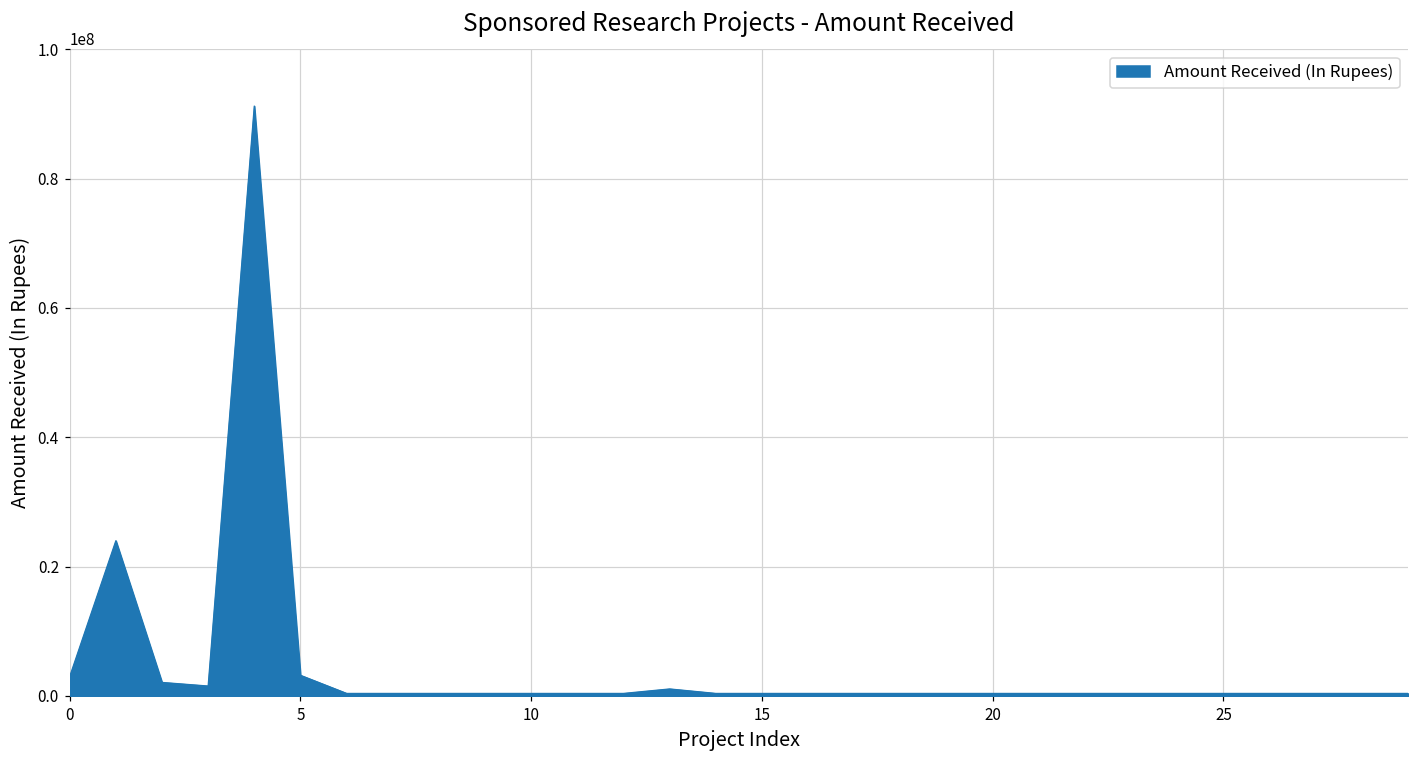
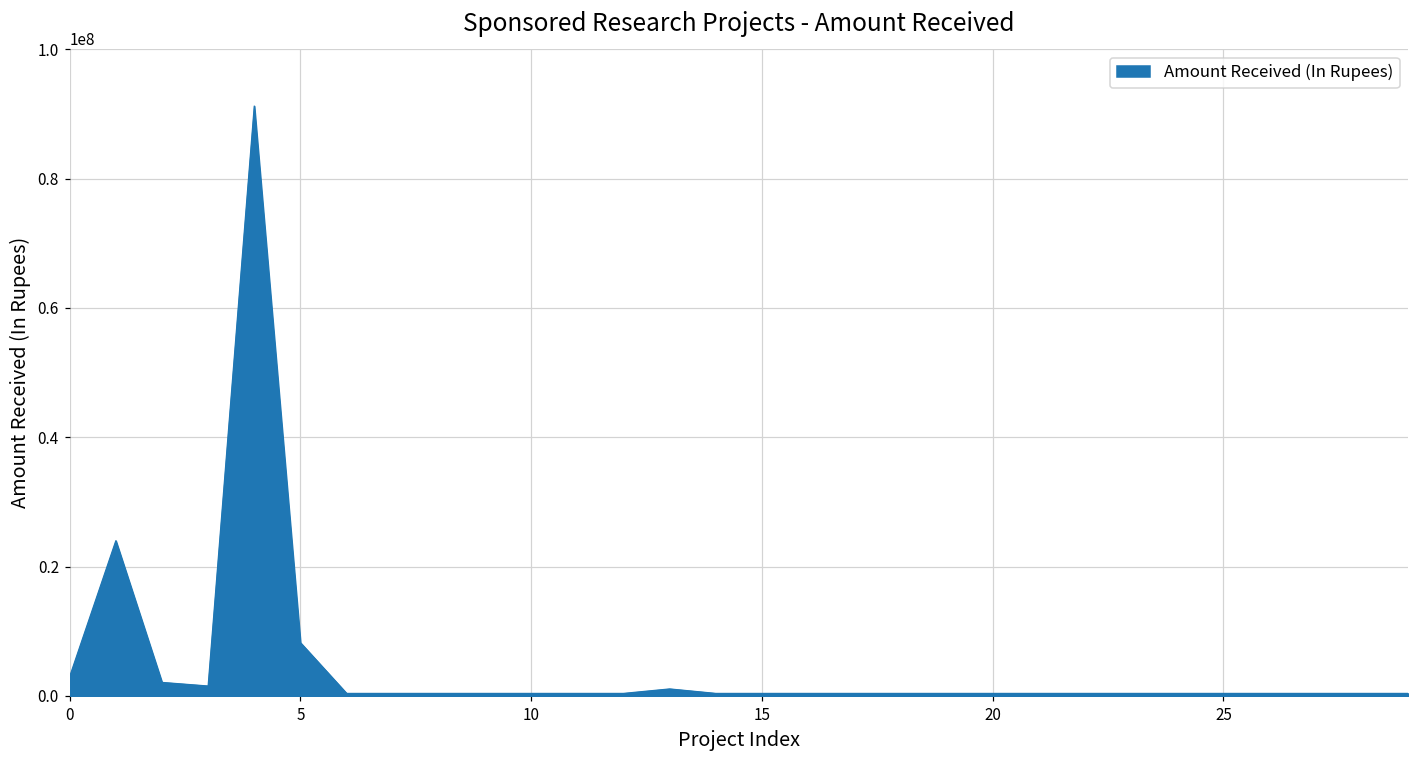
5: 3000000 -> 8000000
